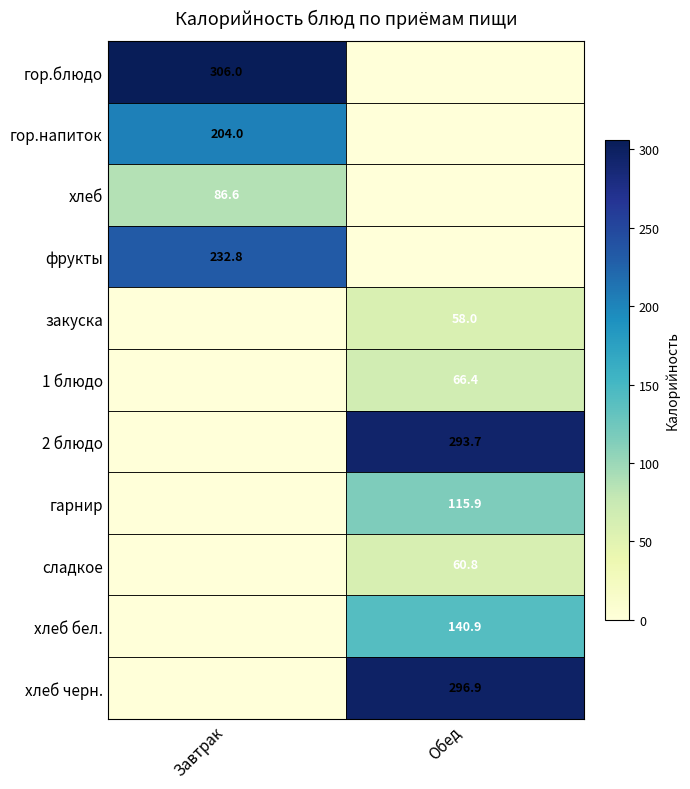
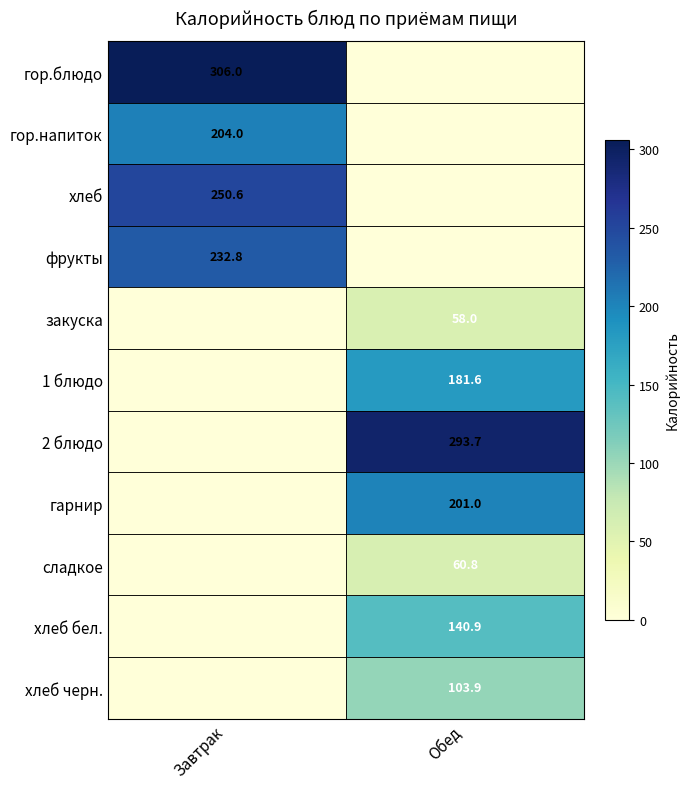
хлеб, Завтрак: 86.6 -> 250.6
1 блюдо, Обед: 66.4 -> 181.6
гарнир, Обед: 115.9 -> 201.0
хлеб черн., Обед: 296.9 -> 103.9
